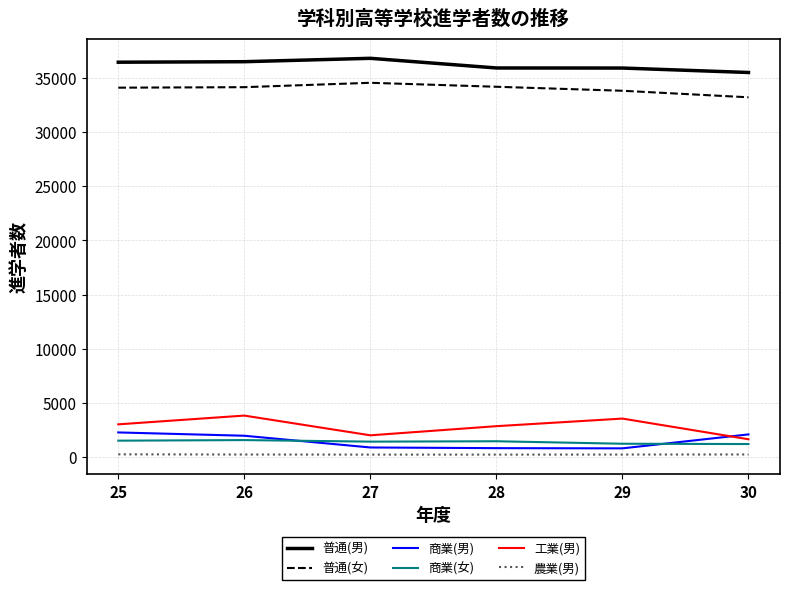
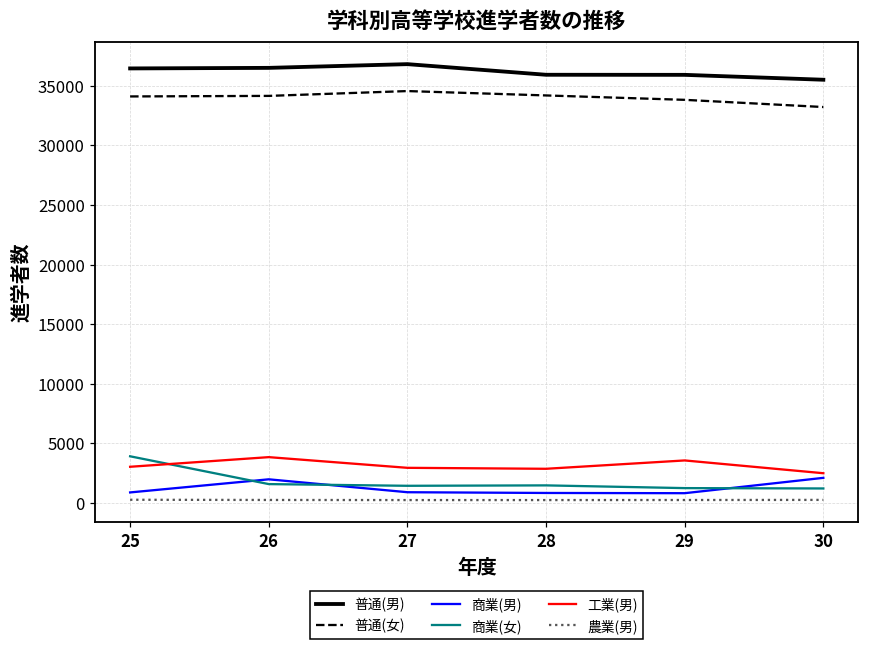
商業(男), 25: 2300 -> 900
商業(女), 25: 1500 -> 3900
工業(男), 27: 2000 -> 2900
工業(男), 30: 1700 -> 2500
